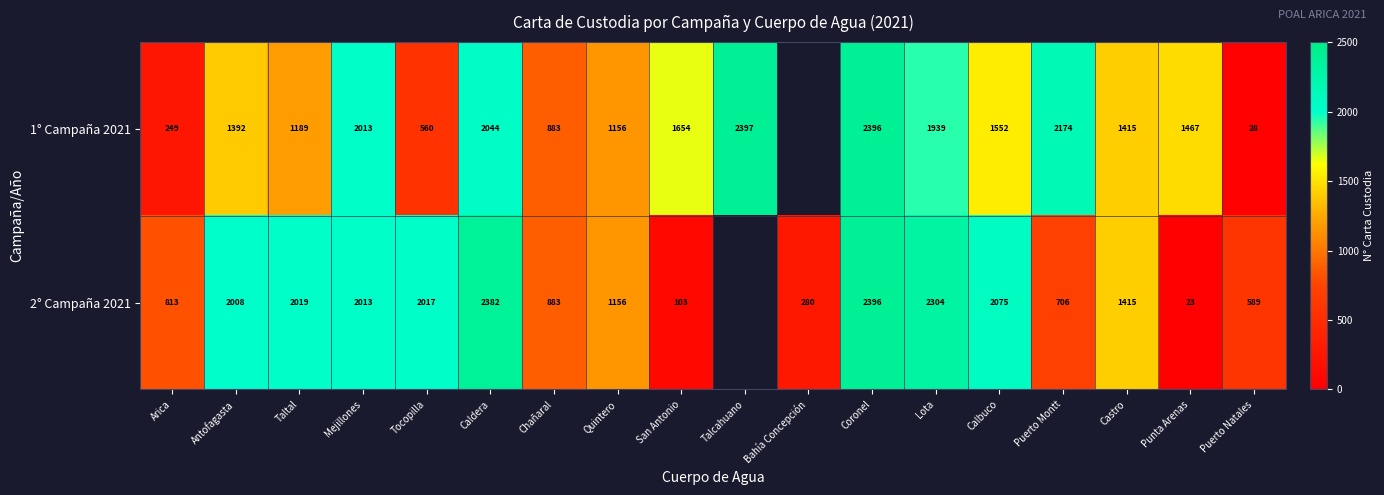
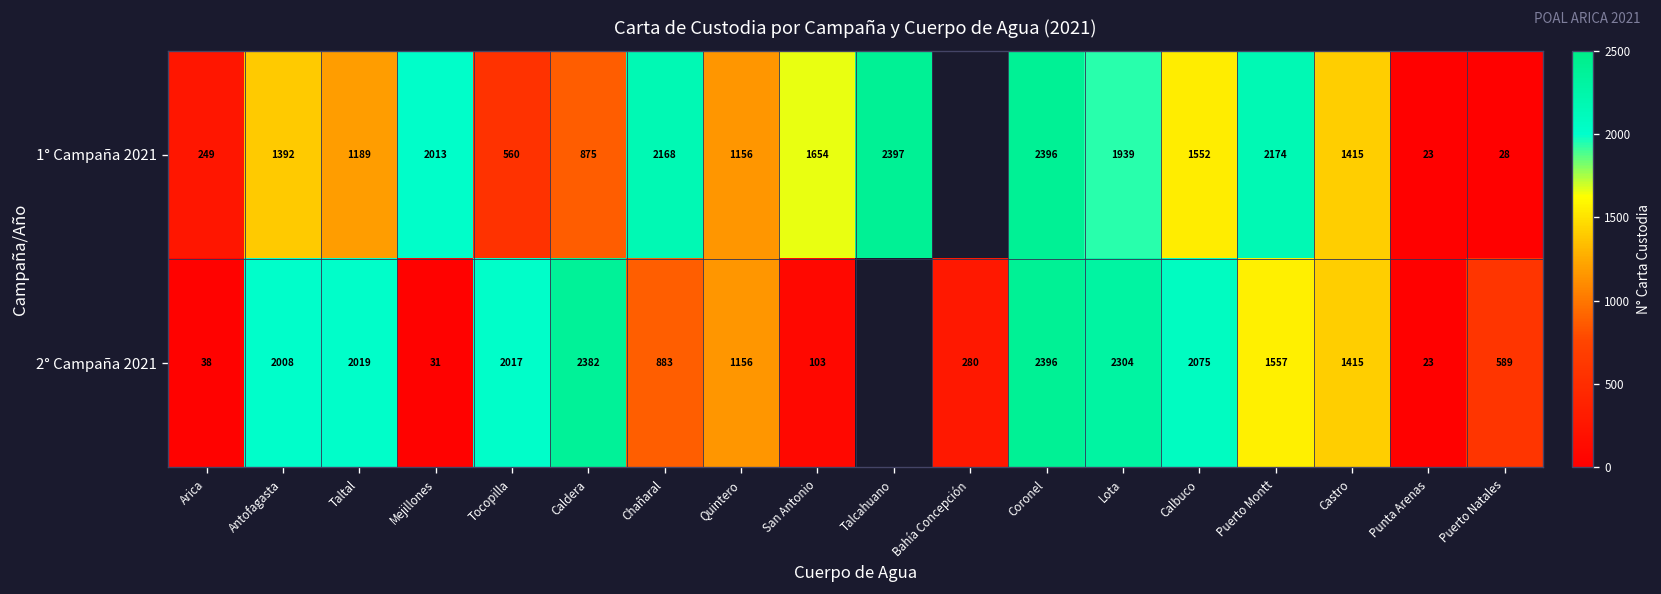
1° Campaña 2021, Caldera: 2044 -> 875
1° Campaña 2021, Chañaral: 883 -> 2168
1° Campaña 2021, Punta Arenas: 1467 -> 23
2° Campaña 2021, Arica: 813 -> 38
2° Campaña 2021, Mejillones: 2013 -> 31
2° Campaña 2021, Puerto Montt: 706 -> 1557
